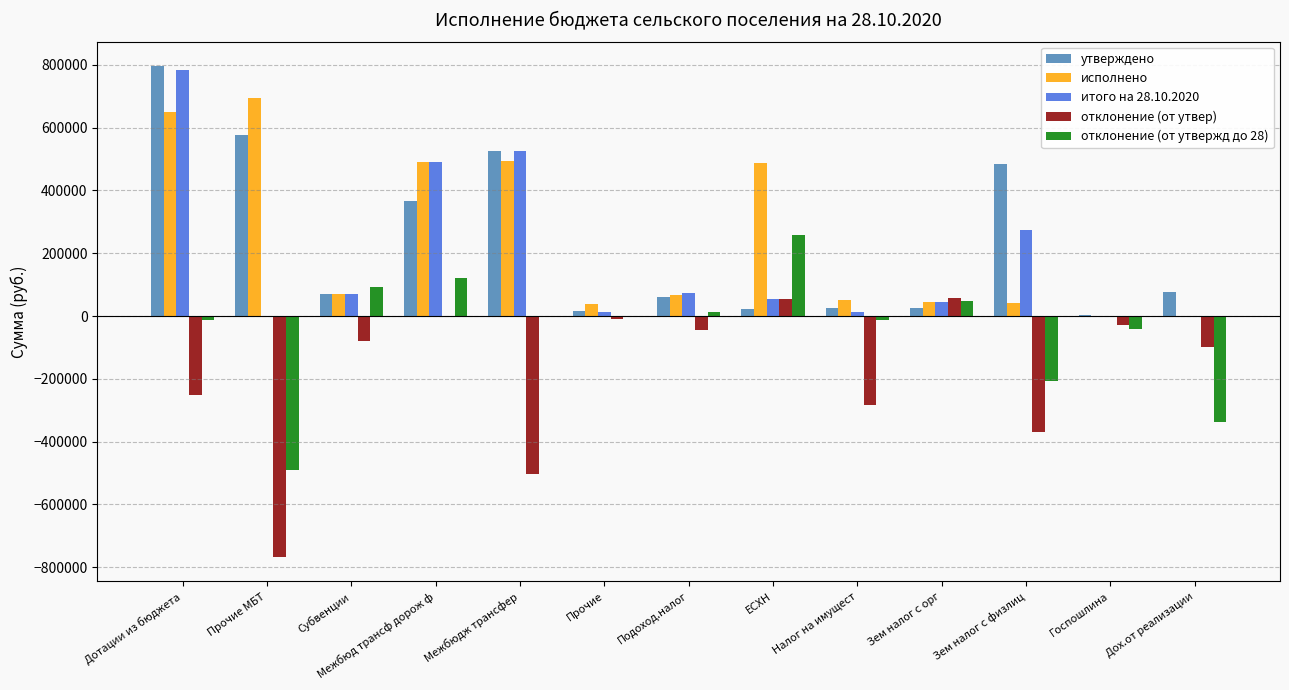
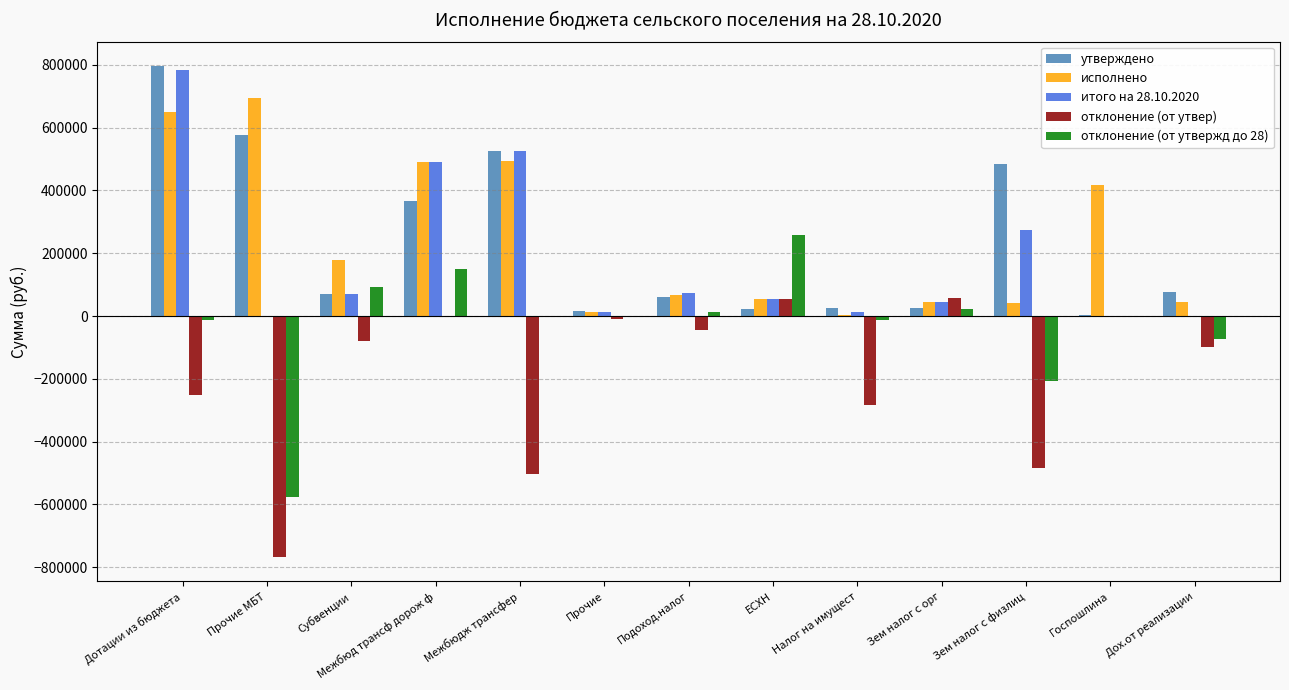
отклонение (от утвержд до 28), Прочие МБТ: -490000 -> -580000
исполнено, Субвенции: 70000 -> 180000
отклонение (от утвержд до 28), Межбюд трансф дорож ф: 120000 -> 150000
исполнено, Прочие: 40000 -> 10000
исполнено, ЕСХН: 490000 -> 60000
исполнено, Налог на имущест: 50000 -> 0
отклонение (от утвержд до 28), Зем налог с орг: 50000 -> 20000
отклонение (от утвер), Зем налог с физлиц: -370000 -> -490000
исполнено, Госпошлина: 0 -> 420000
отклонение (от утвер), Госпошлина: -30000 -> 0
отклонение (от утвержд до 28), Госпошлина: -40000 -> 0
исполнено, Дох.от реализации: 0 -> 50000
отклонение (от утвержд до 28), Дох.от реализации: -340000 -> -70000
